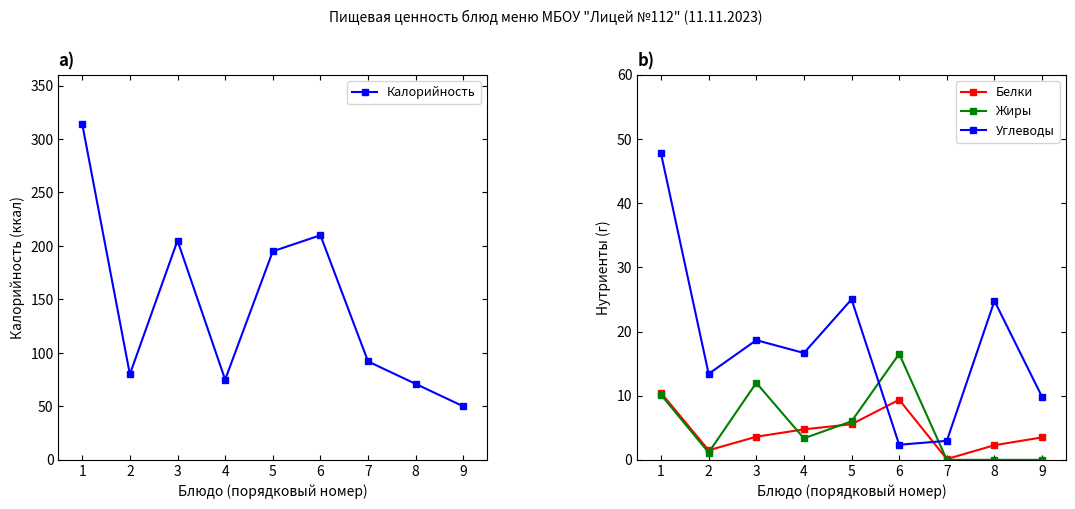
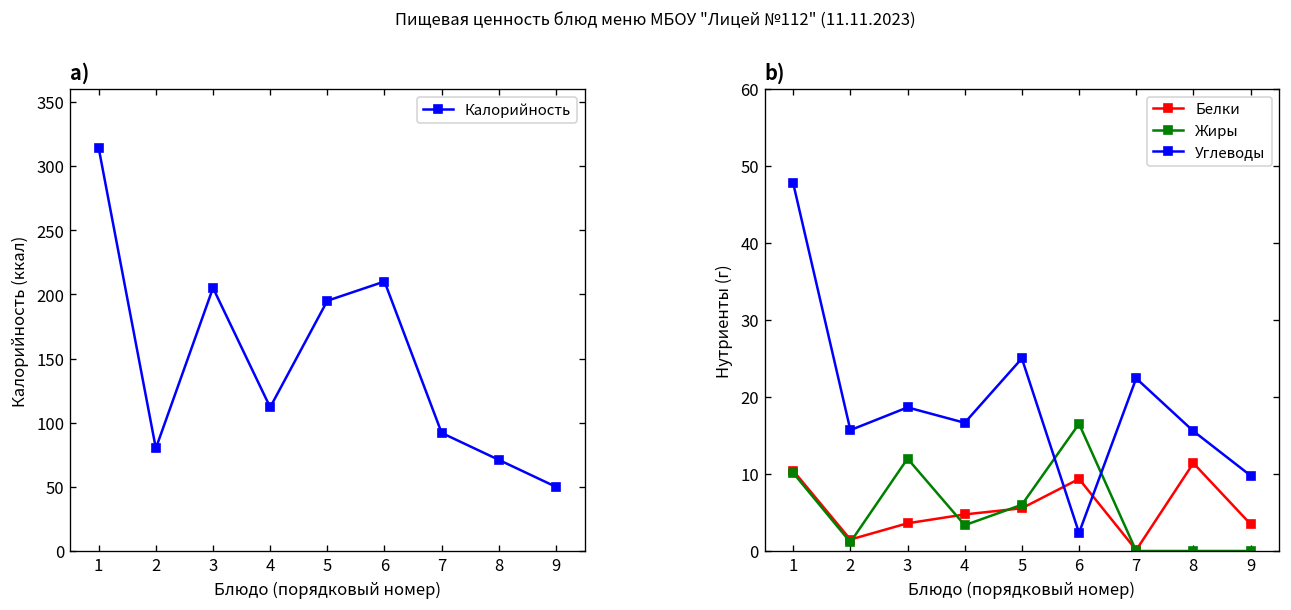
a), 4: 75 -> 112
b), Углеводы, 2: 13 -> 16
b), Углеводы, 7: 3 -> 22
b), Белки, 8: 2 -> 11
b), Углеводы, 8: 25 -> 16
